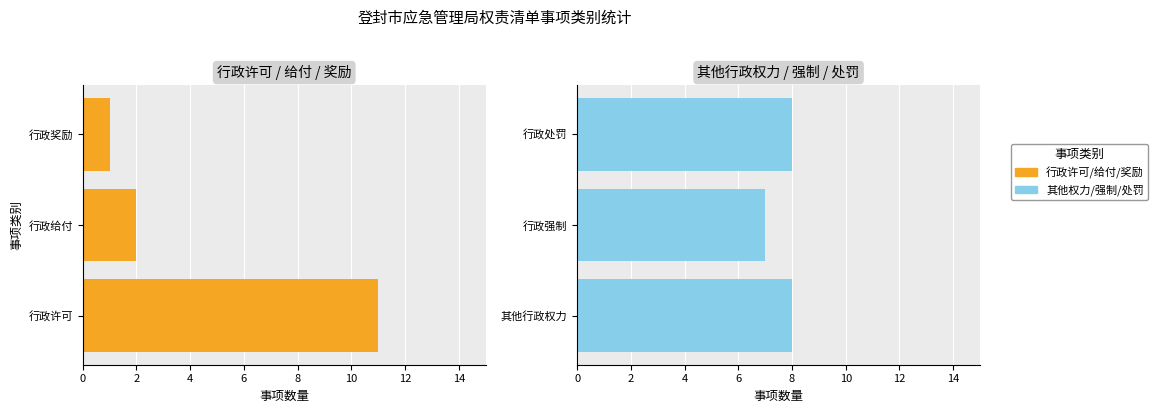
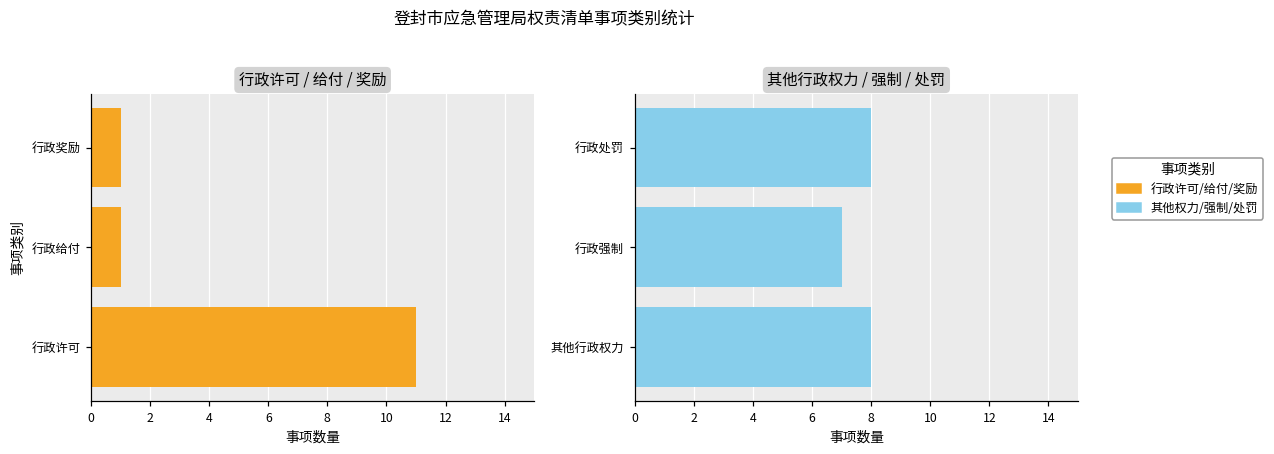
行政许可 / 给付 / 奖励, 行政给付: 2 -> 1
